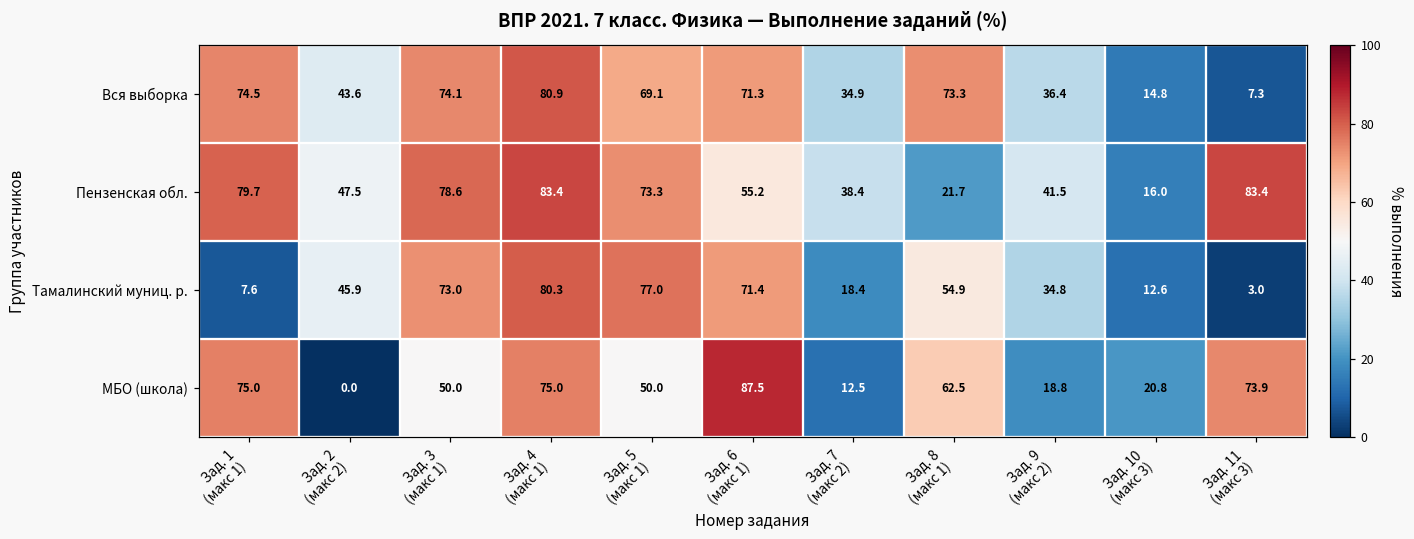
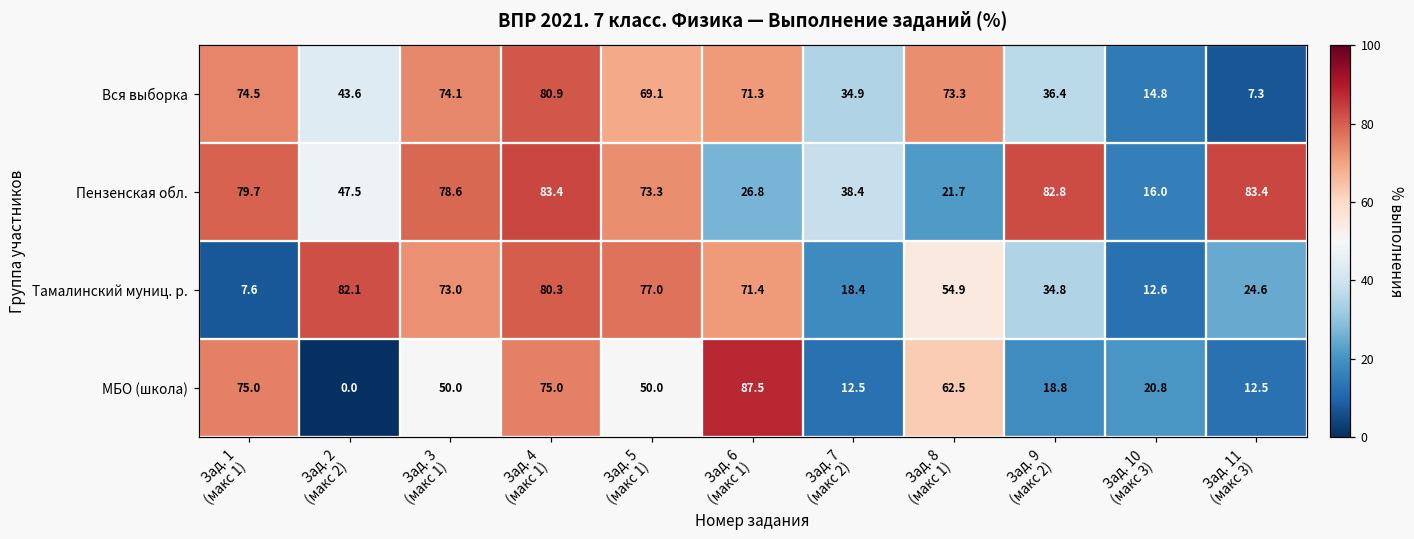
Пензенская обл., Зад. 6 (макс 1): 55.2 -> 26.8
Пензенская обл., Зад. 9 (макс 2): 41.5 -> 82.8
Тамалинский муниц. р., Зад. 2 (макс 2): 45.9 -> 82.1
Тамалинский муниц. р., Зад. 11 (макс 3): 3.0 -> 24.6
МБО (школа), Зад. 11 (макс 3): 73.9 -> 12.5
